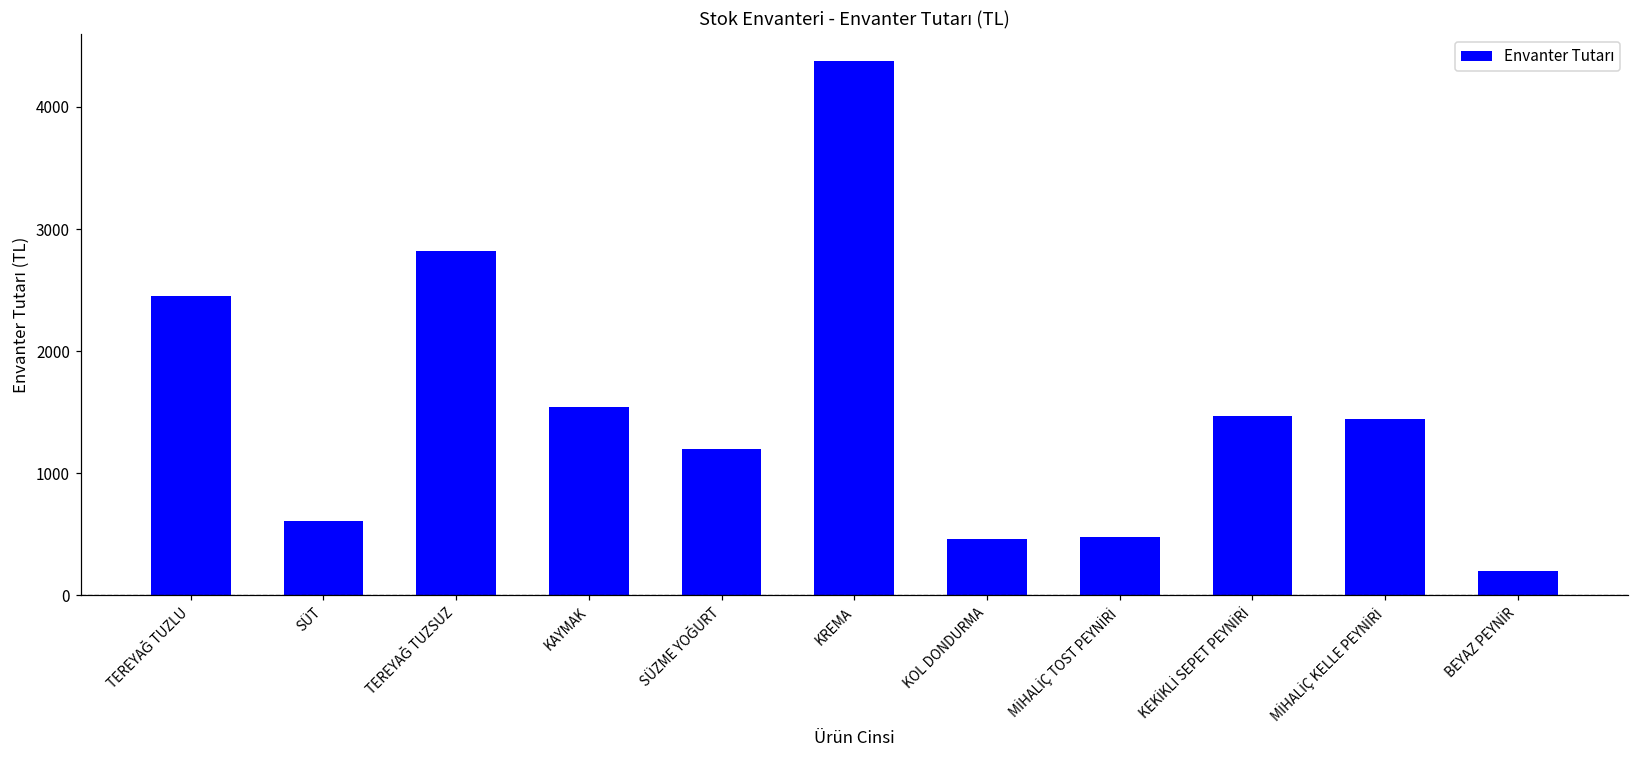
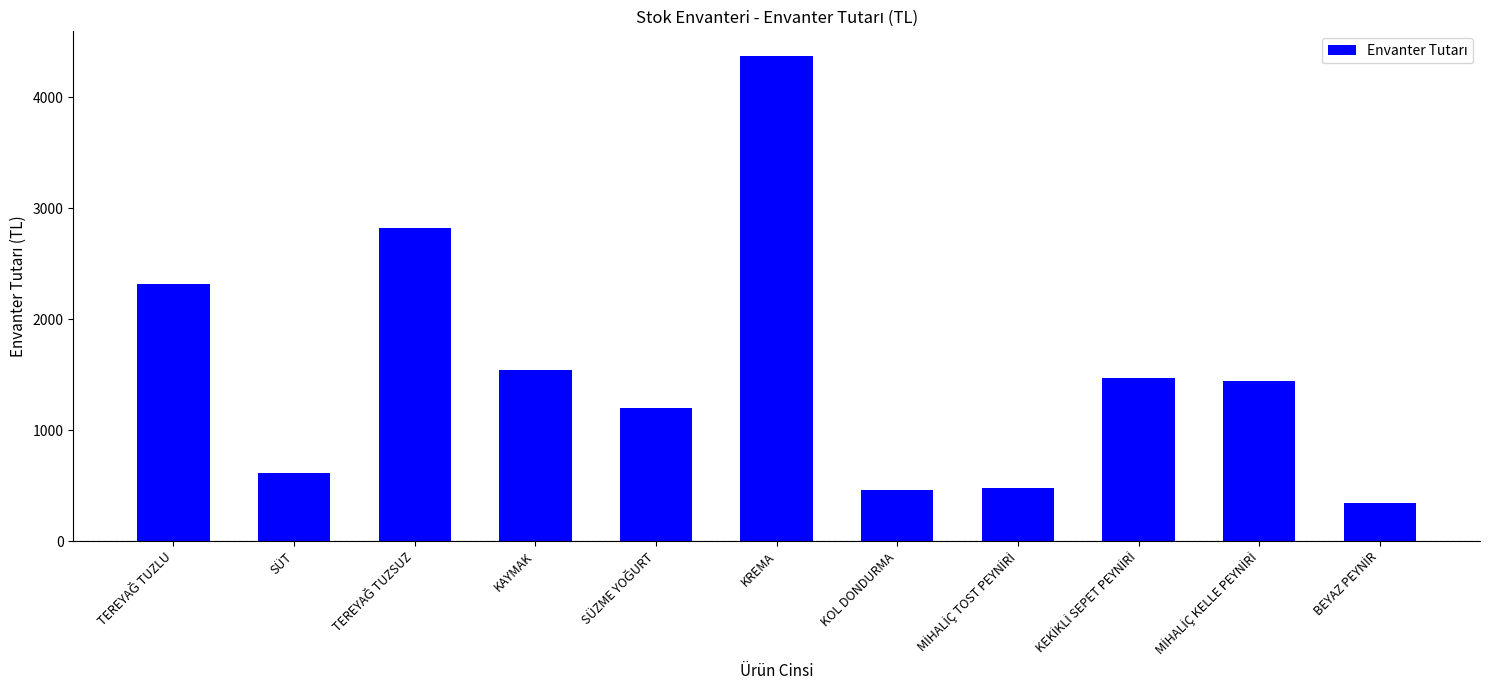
TEREYAĞ TUZLU: 2450 -> 2320
BEYAZ PEYNİR: 200 -> 340
